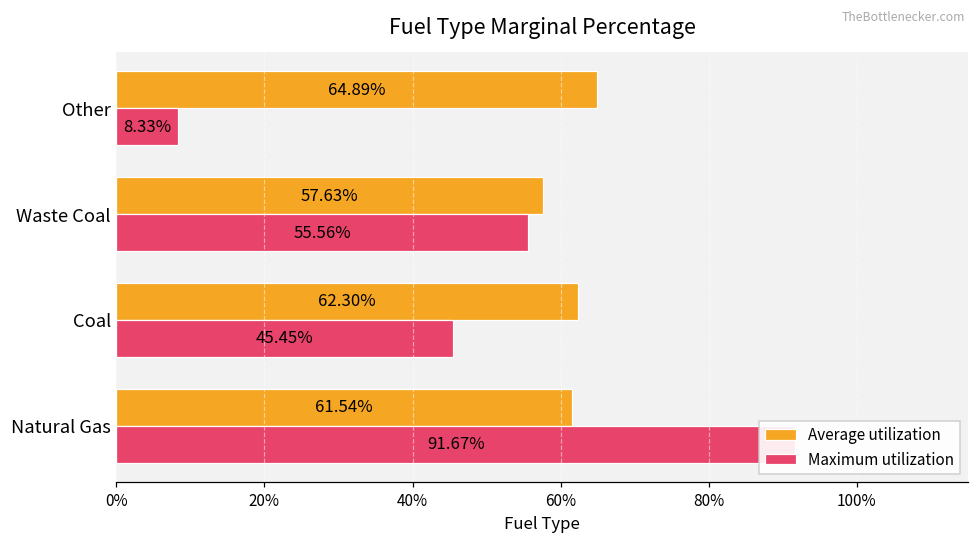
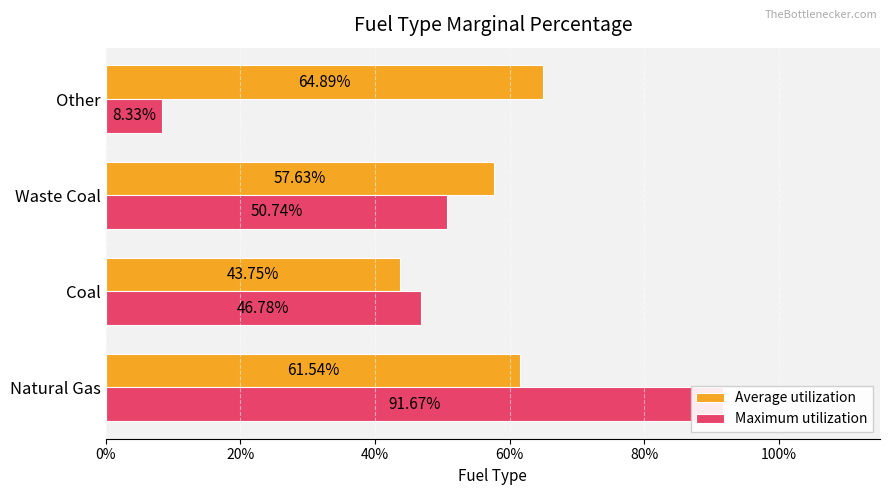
Maximum utilization, Waste Coal: 55.56% -> 50.74%
Average utilization, Coal: 62.30% -> 43.75%
Maximum utilization, Coal: 45.45% -> 46.78%
